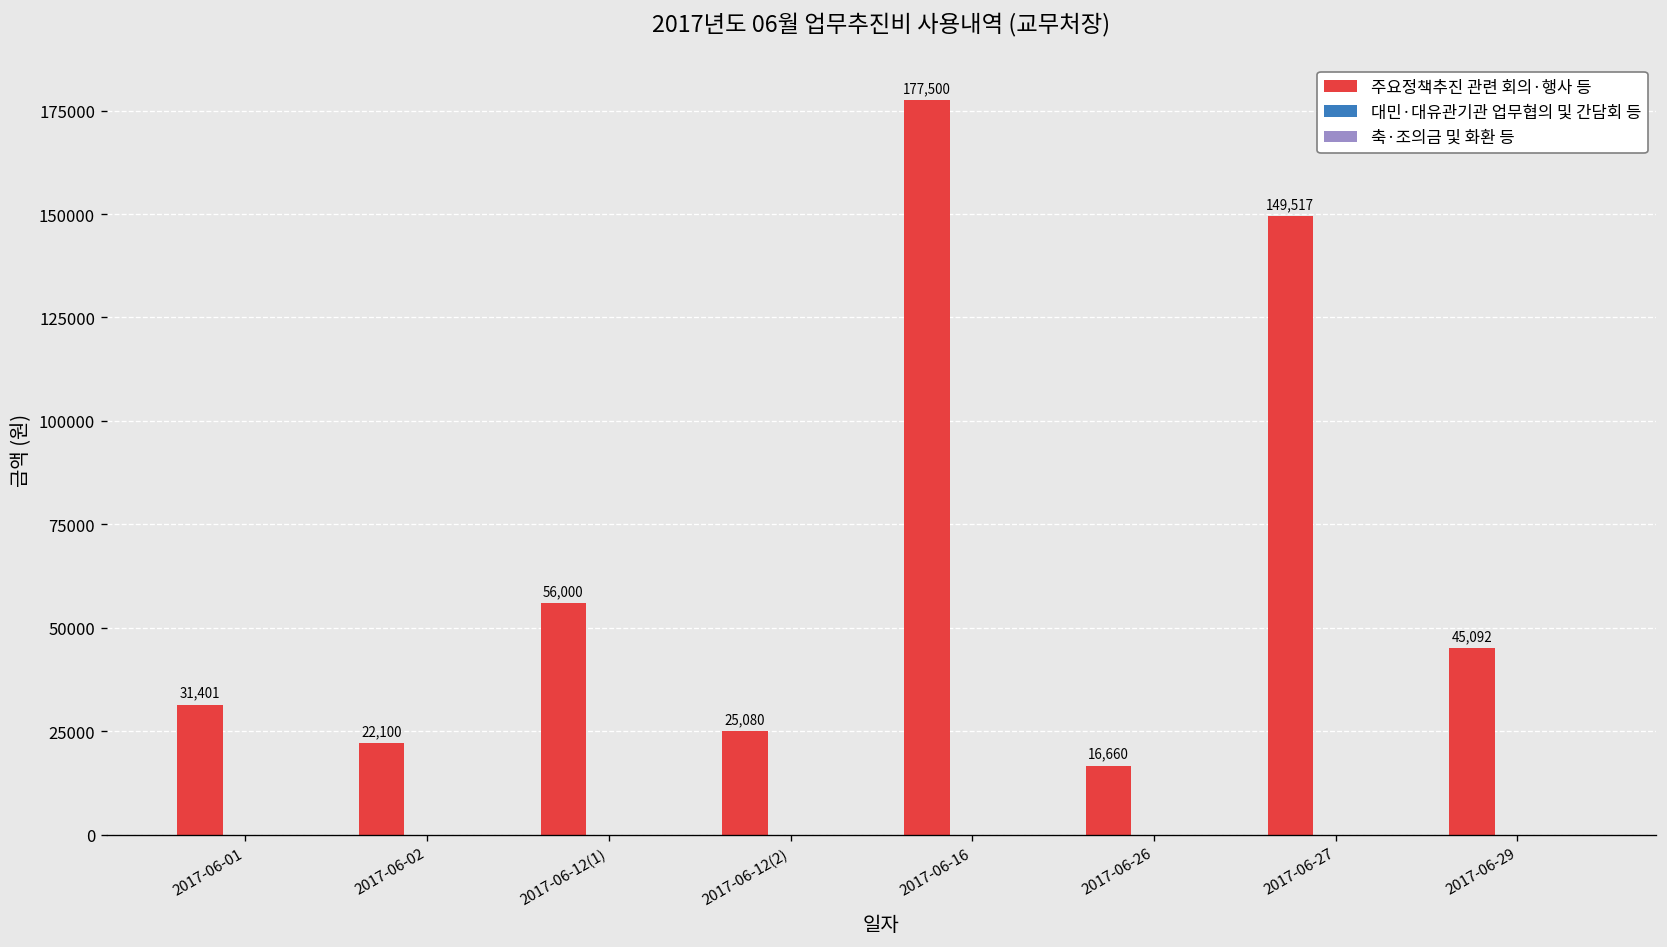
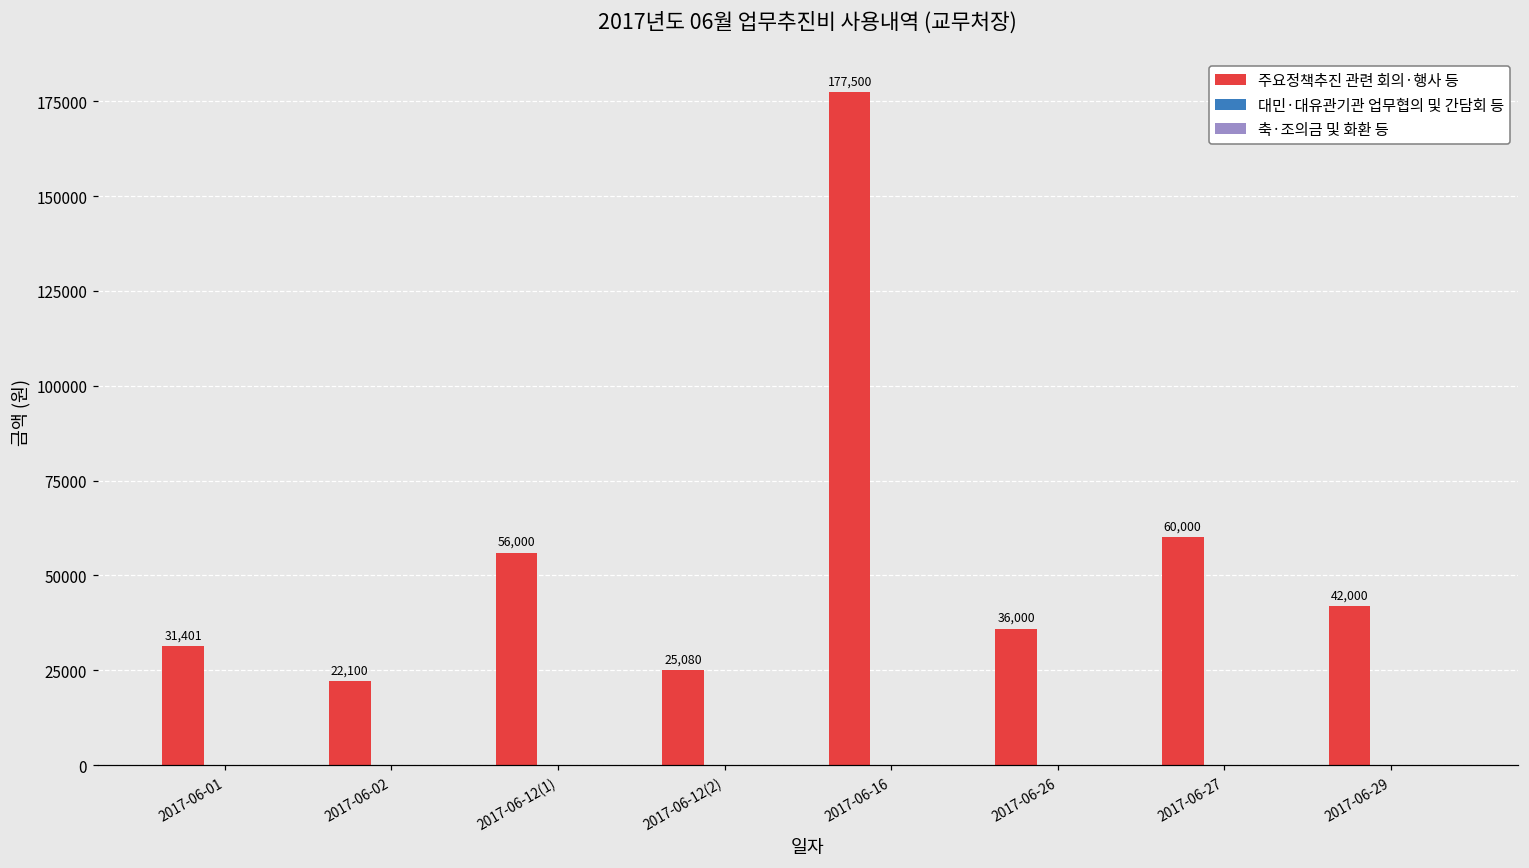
주요정책추진 관련 회의·행사 등, 2017-06-26: 16,660 -> 36,000
주요정책추진 관련 회의·행사 등, 2017-06-27: 149,517 -> 60,000
주요정책추진 관련 회의·행사 등, 2017-06-29: 45,092 -> 42,000
